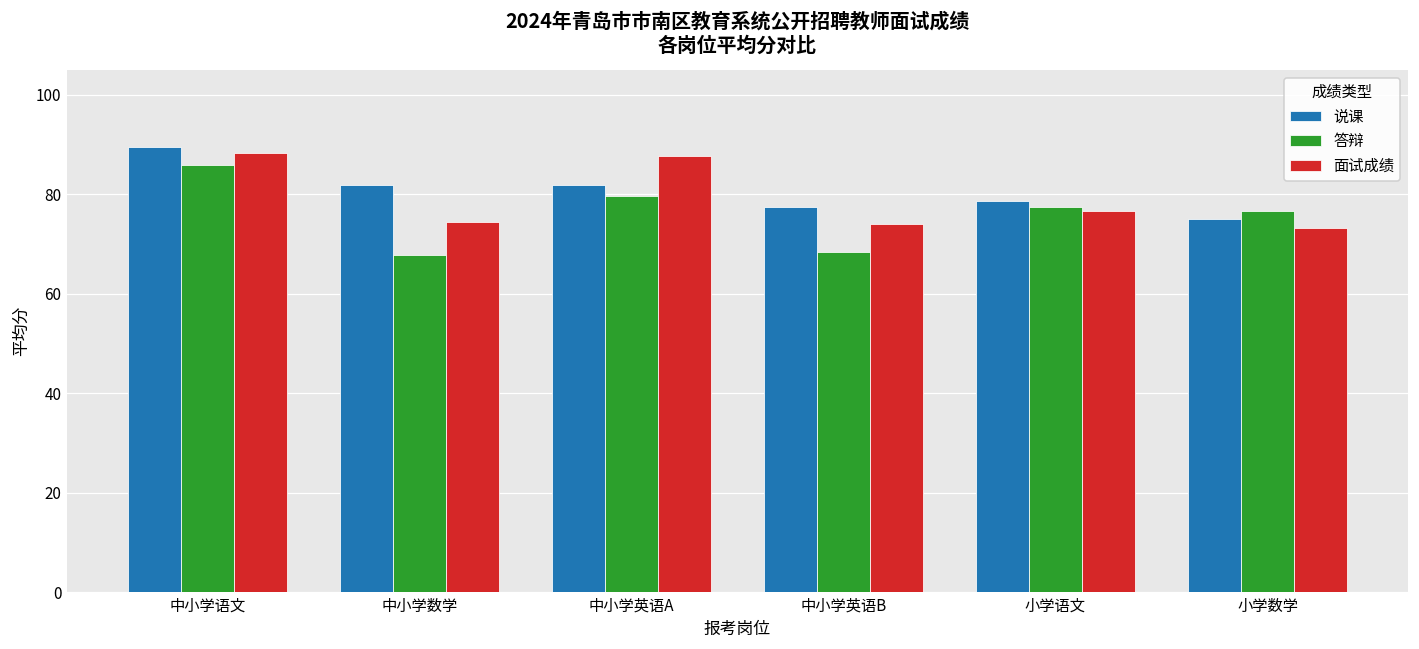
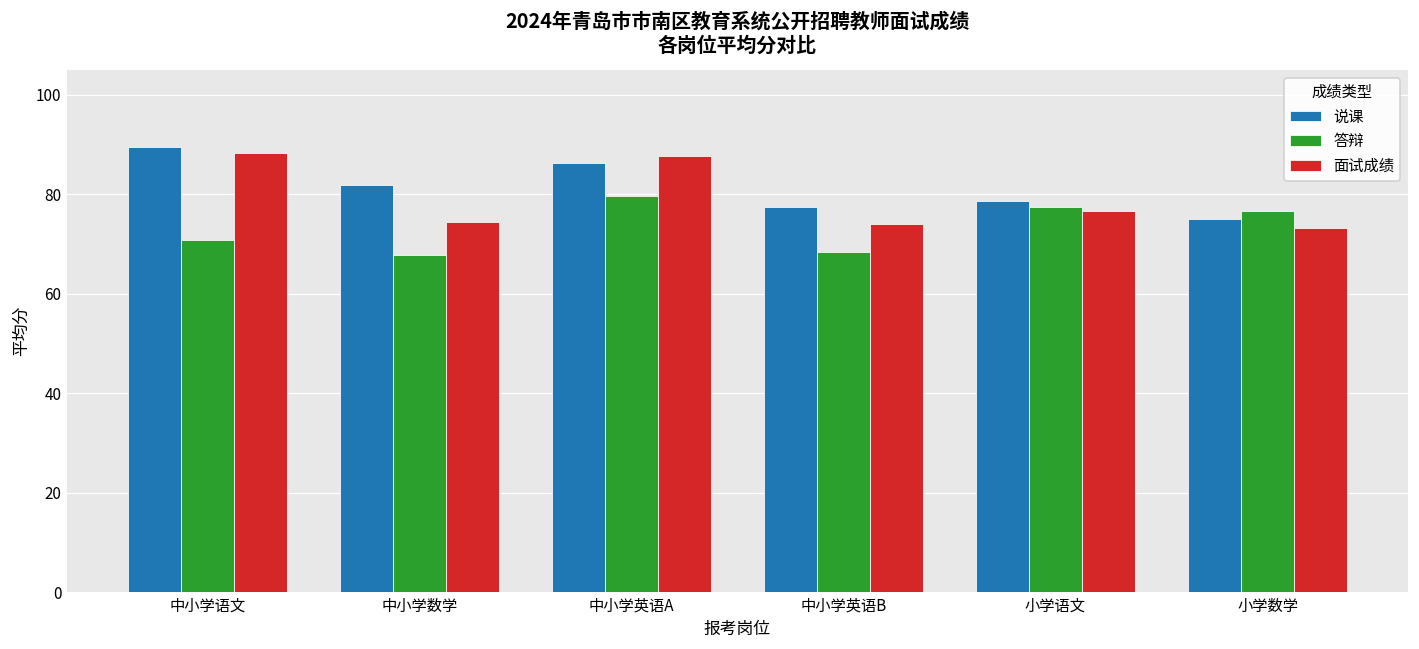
答辩, 中小学语文: 86 -> 71
说课, 中小学英语A: 82 -> 86
